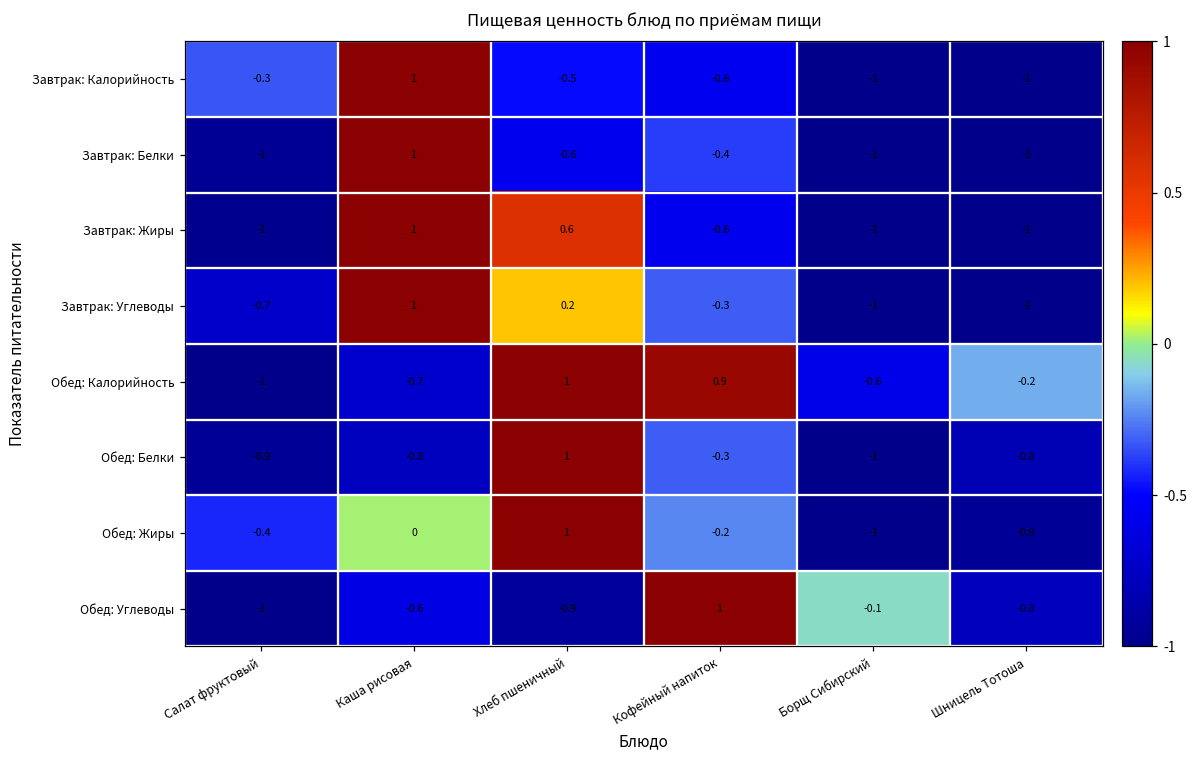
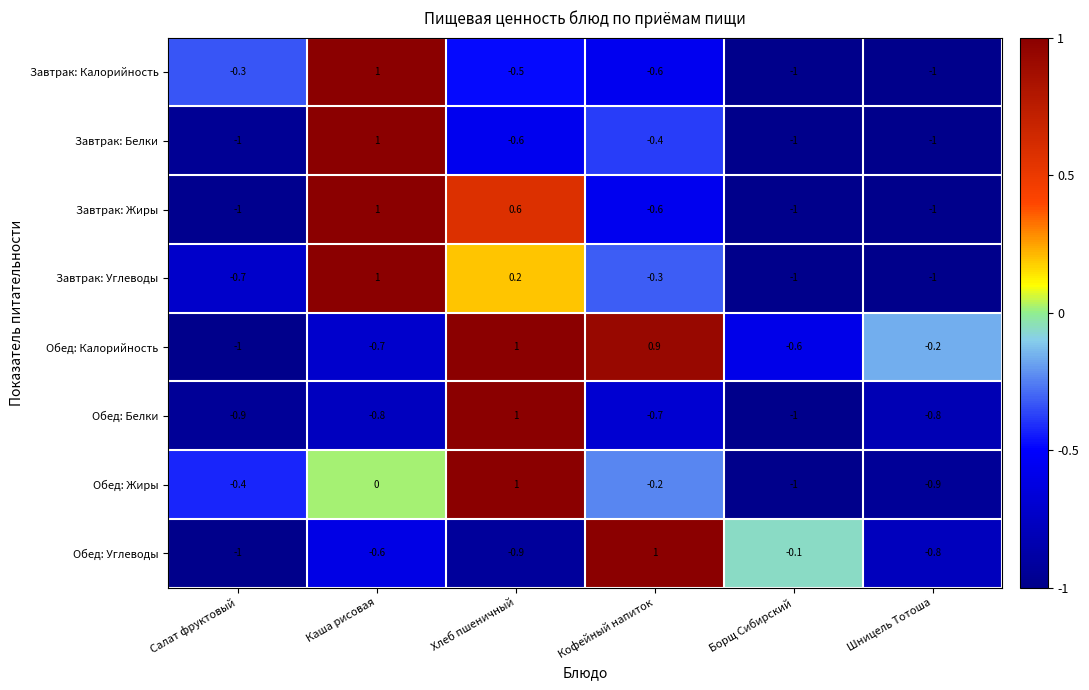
Обед: Белки, Кофейный напиток: -0.3 -> -0.7
